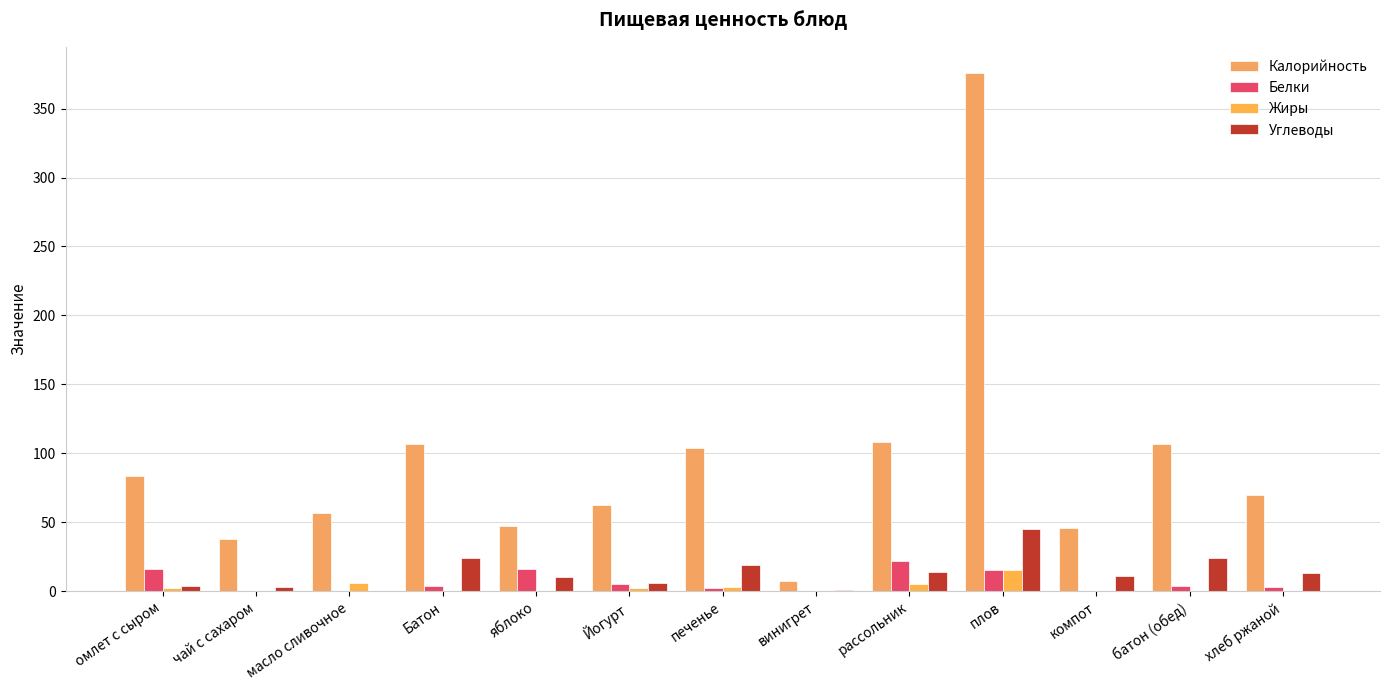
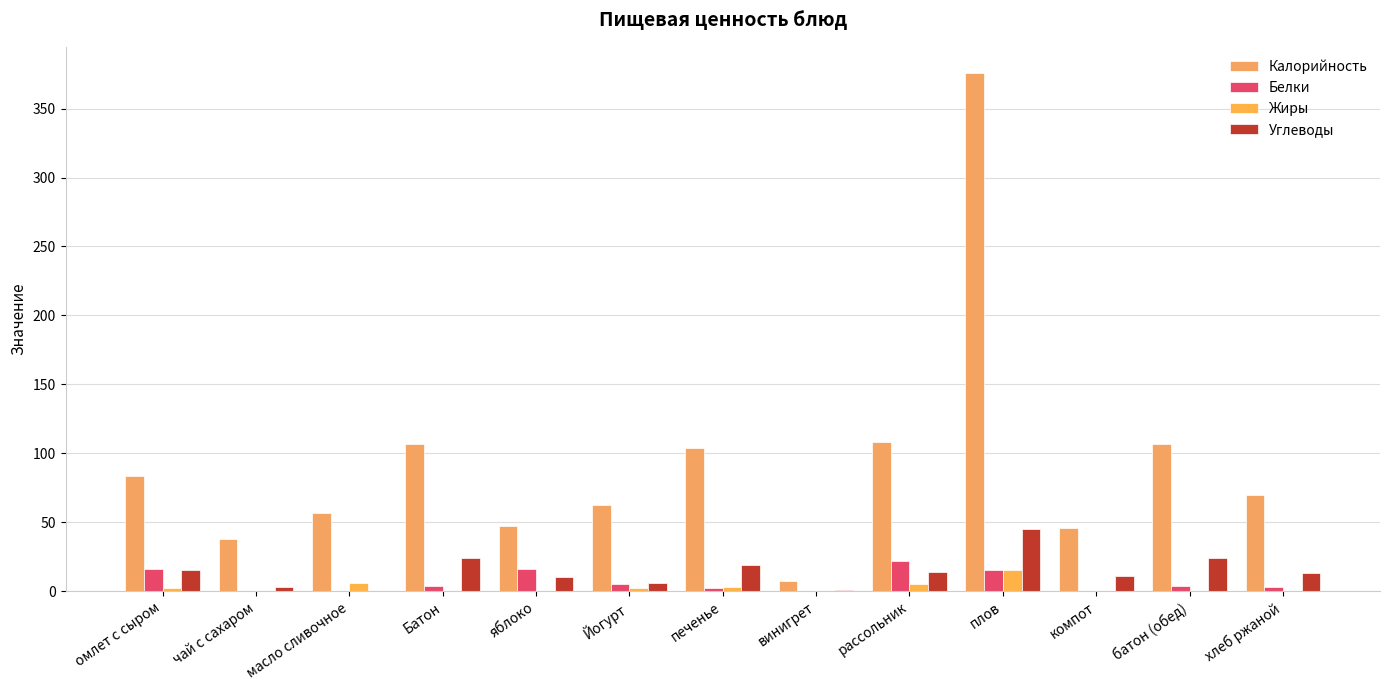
Углеводы, омлет с сыром: 4 -> 15
